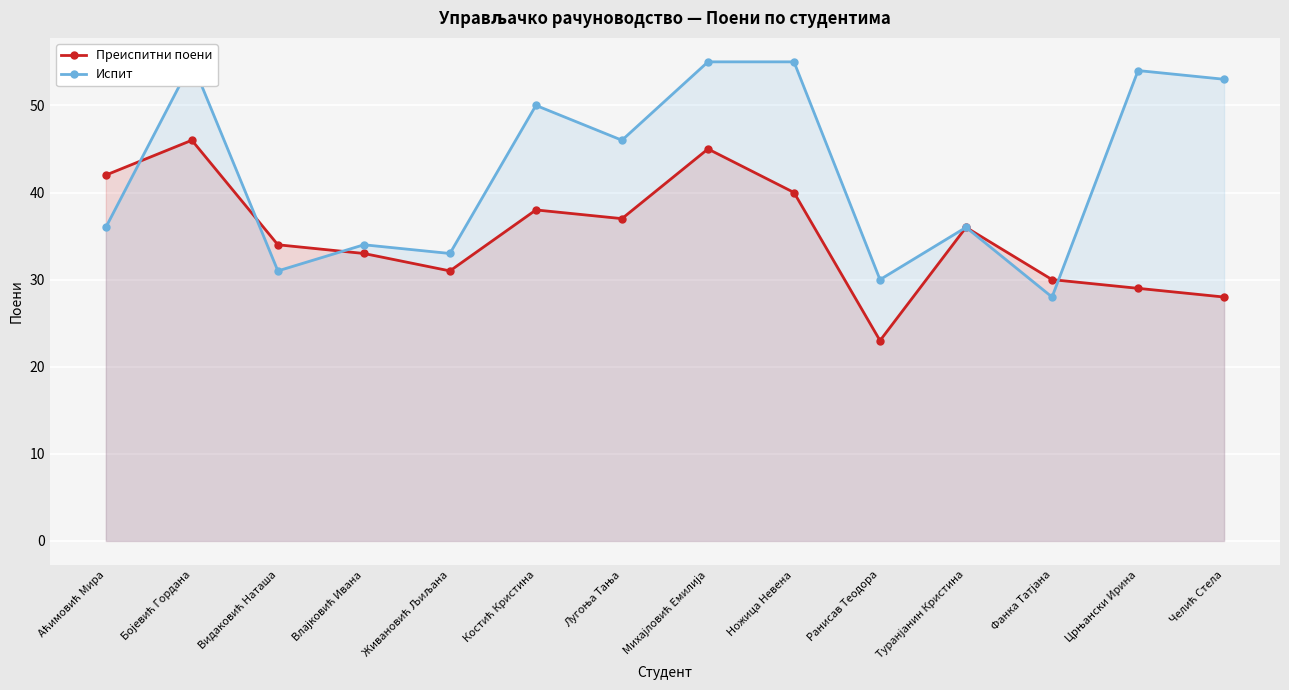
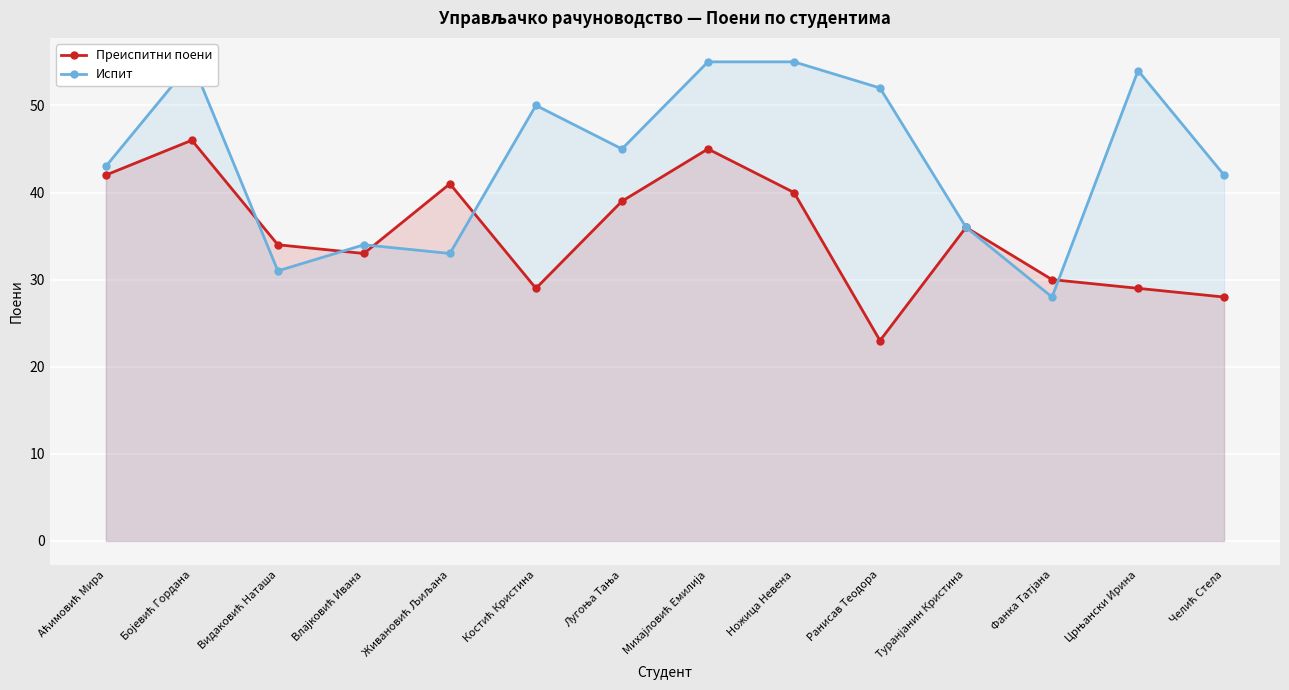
Испит, Аћимовић Мира: 36 -> 43
Преиспитни поени, Живановић Љиљана: 31 -> 41
Преиспитни поени, Костић Кристина: 38 -> 29
Преиспитни поени, Лугоња Тања: 37 -> 39
Испит, Лугоња Тања: 46 -> 45
Испит, Ранисав Теодора: 30 -> 52
Испит, Челић Стела: 53 -> 42
